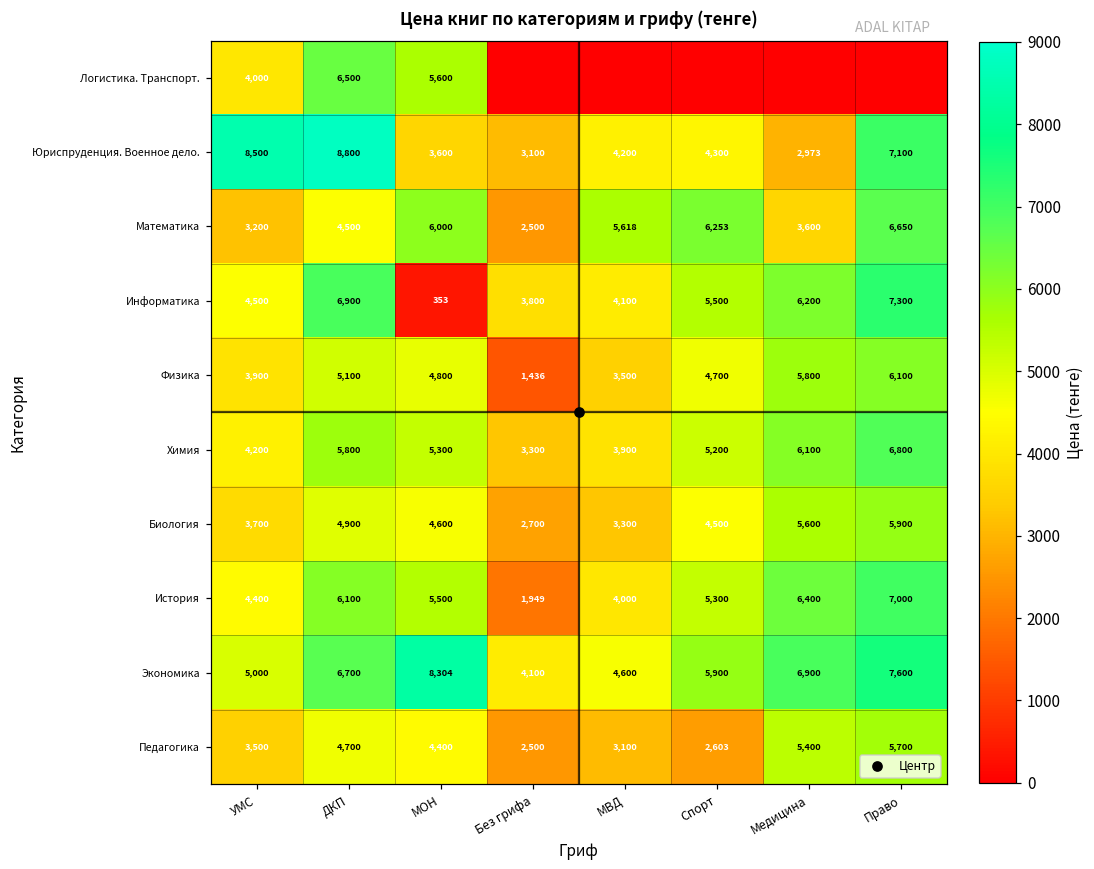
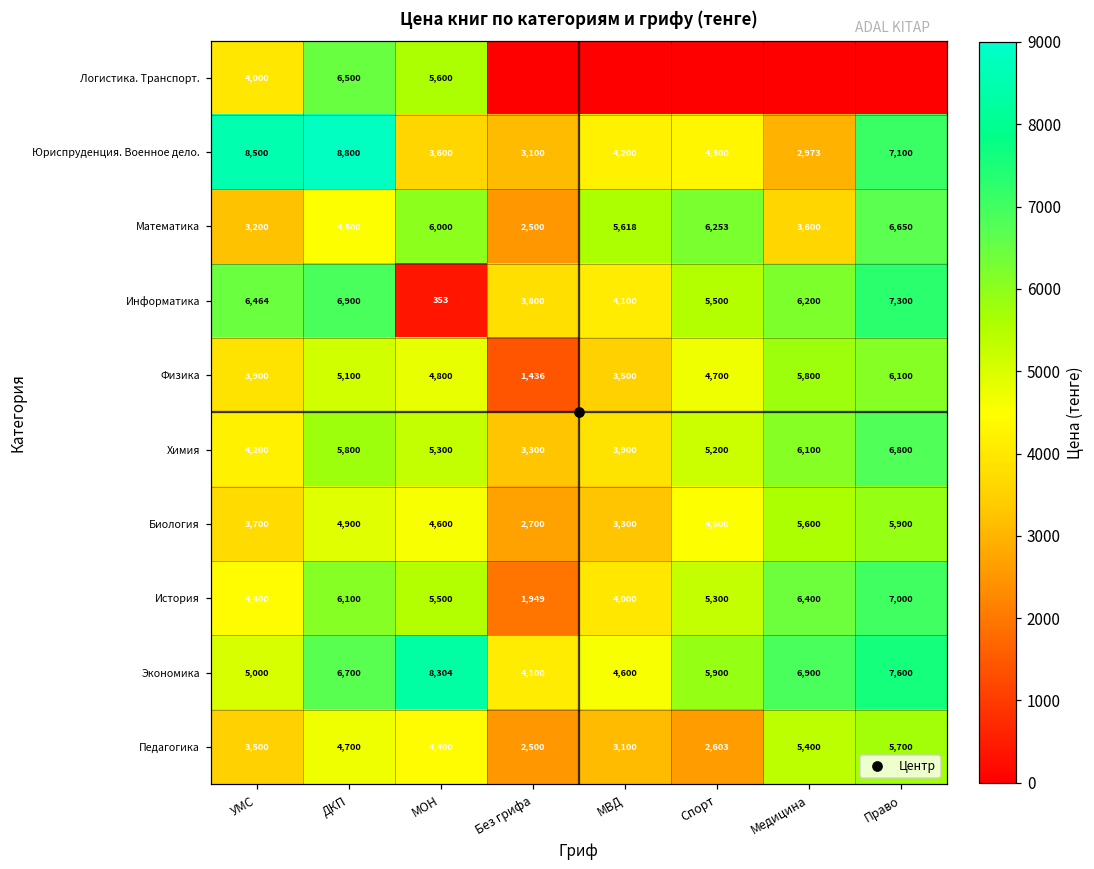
Информатика, УМС: 4,500 -> 6,464
